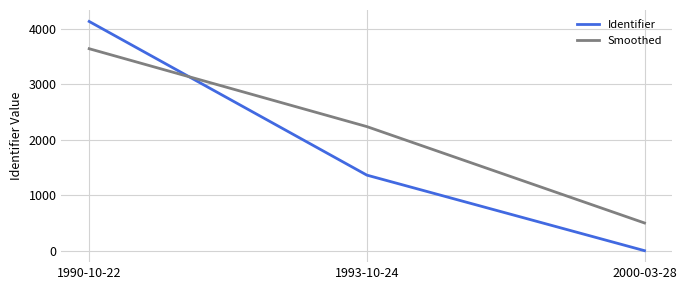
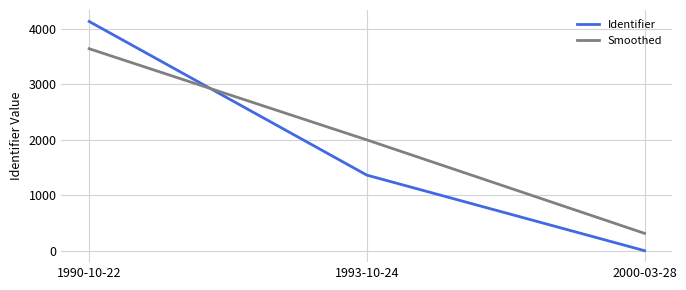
Smoothed, 1993-10-24: 2200 -> 2000
Smoothed, 2000-03-28: 500 -> 300
